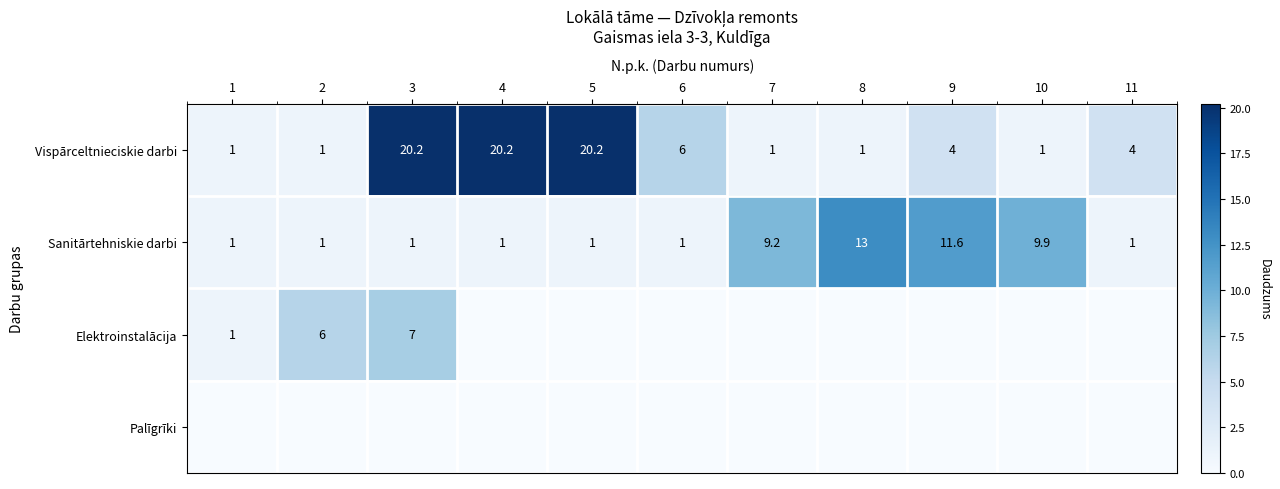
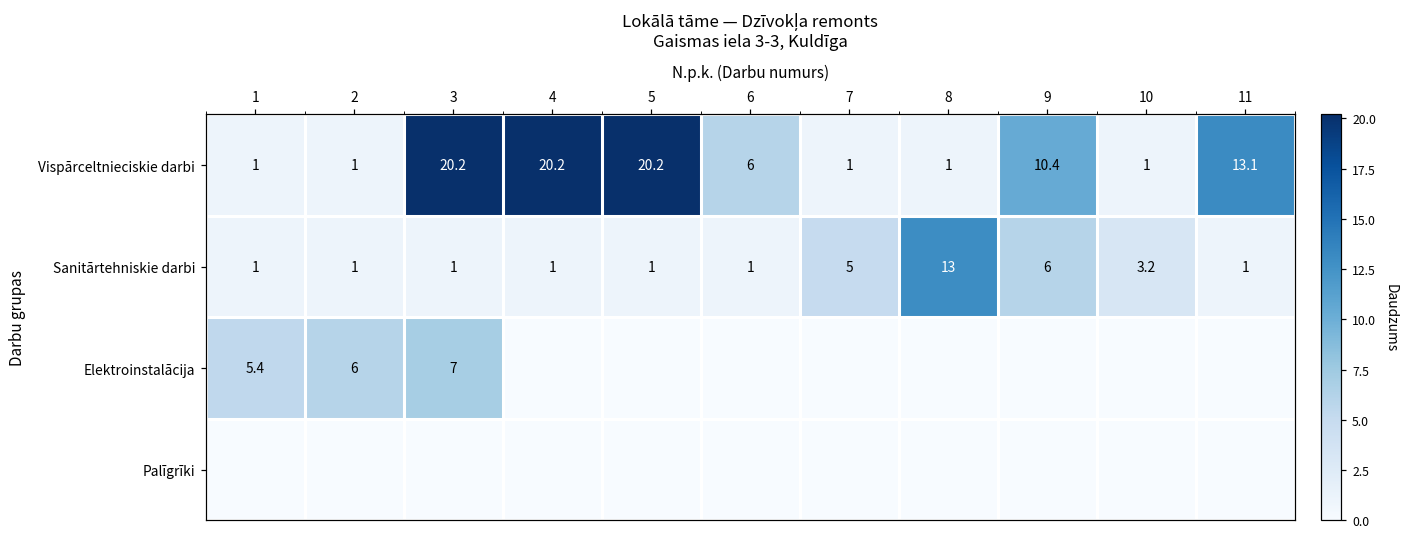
Vispārceltnieciskie darbi, 9: 4 -> 10.4
Vispārceltnieciskie darbi, 11: 4 -> 13.1
Sanitārtehniskie darbi, 7: 9.2 -> 5
Sanitārtehniskie darbi, 9: 11.6 -> 6
Sanitārtehniskie darbi, 10: 9.9 -> 3.2
Elektroinstalācija, 1: 1 -> 5.4
